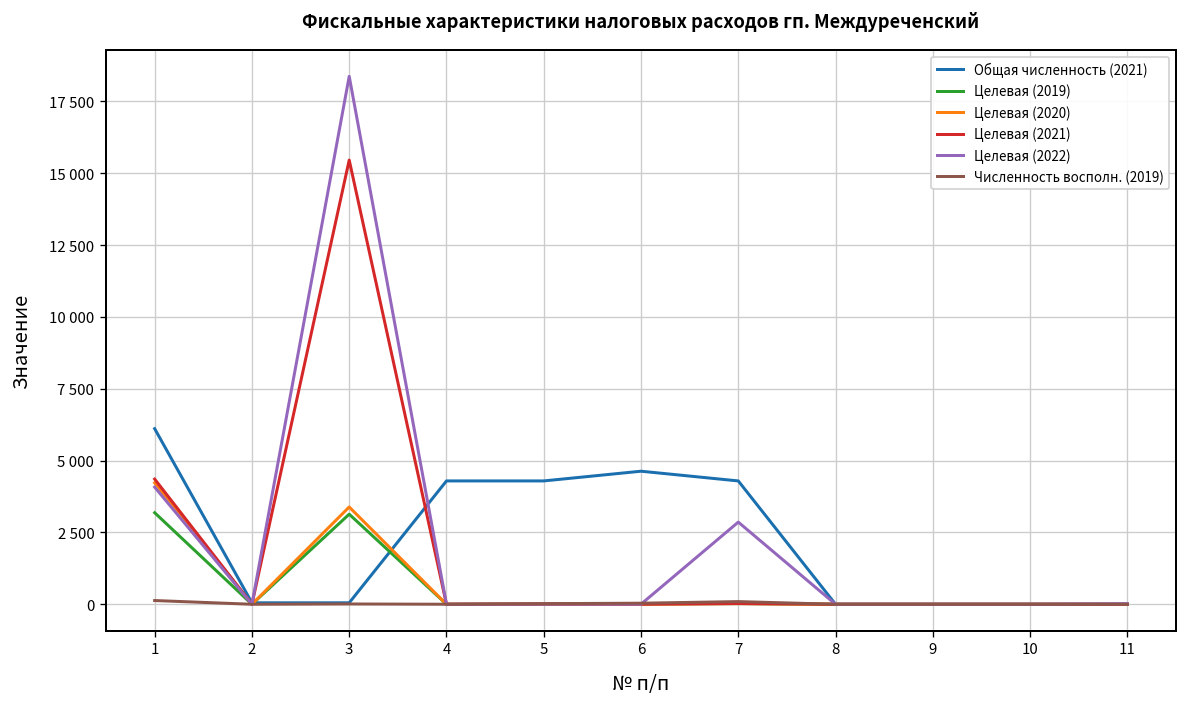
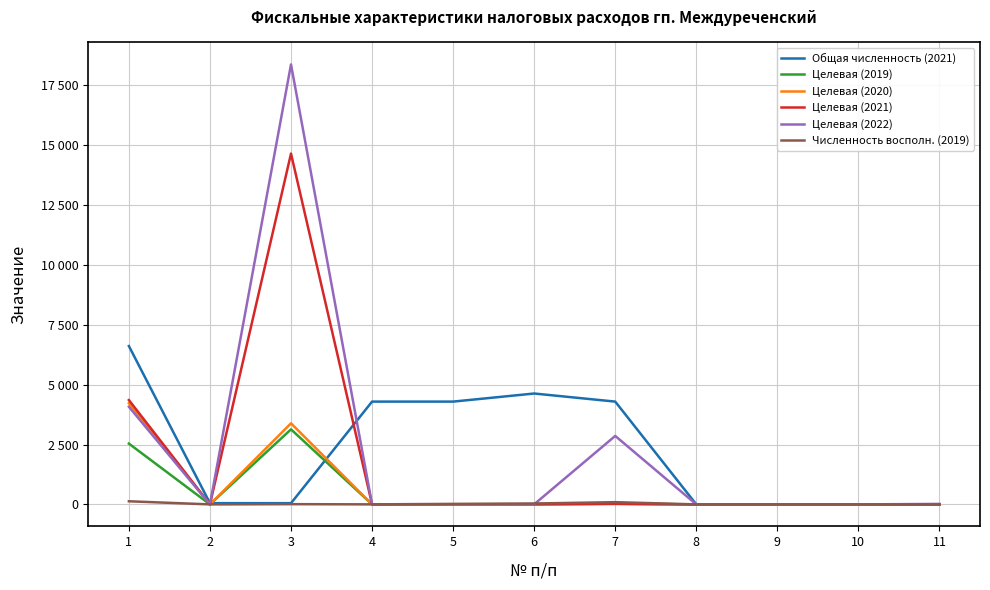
Общая численность (2021), 1: 6100 -> 6600
Целевая (2019), 1: 3200 -> 2500
Целевая (2021), 3: 15500 -> 14600
